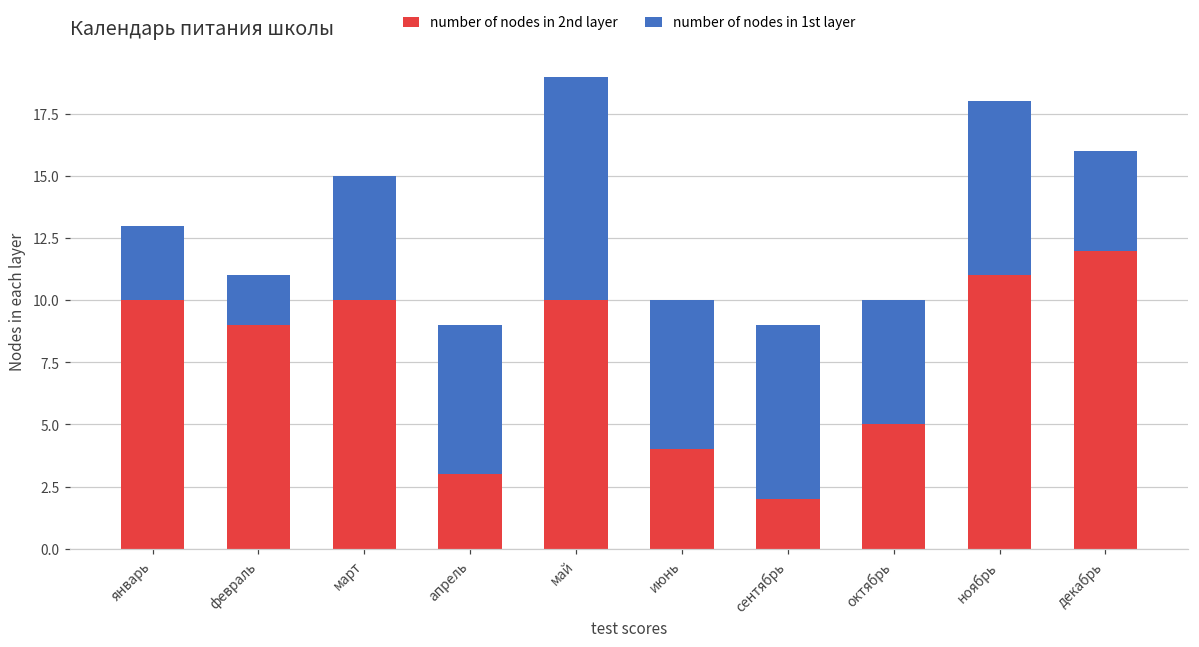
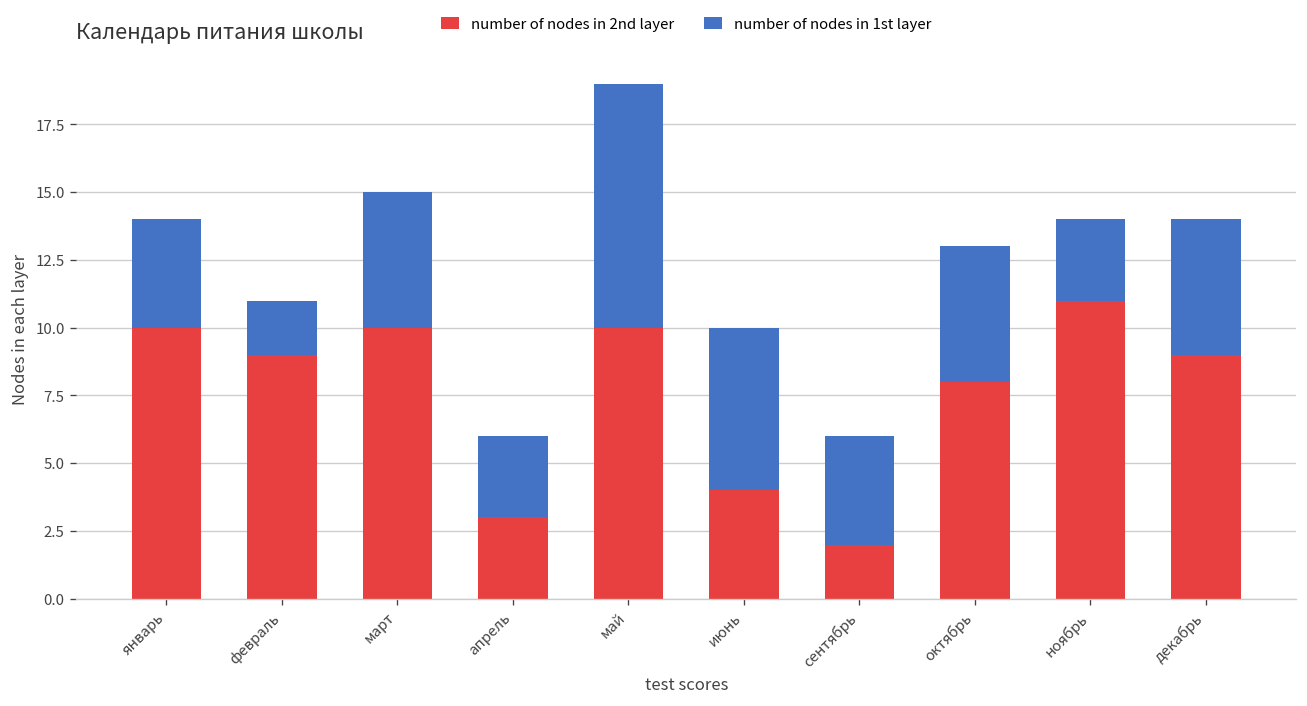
number of nodes in 1st layer, январь: 3 -> 4
number of nodes in 1st layer, апрель: 6 -> 3
number of nodes in 1st layer, сентябрь: 7 -> 4
number of nodes in 2nd layer, октябрь: 5 -> 8
number of nodes in 1st layer, ноябрь: 7 -> 3
number of nodes in 2nd layer, декабрь: 12 -> 9
number of nodes in 1st layer, декабрь: 4 -> 5
